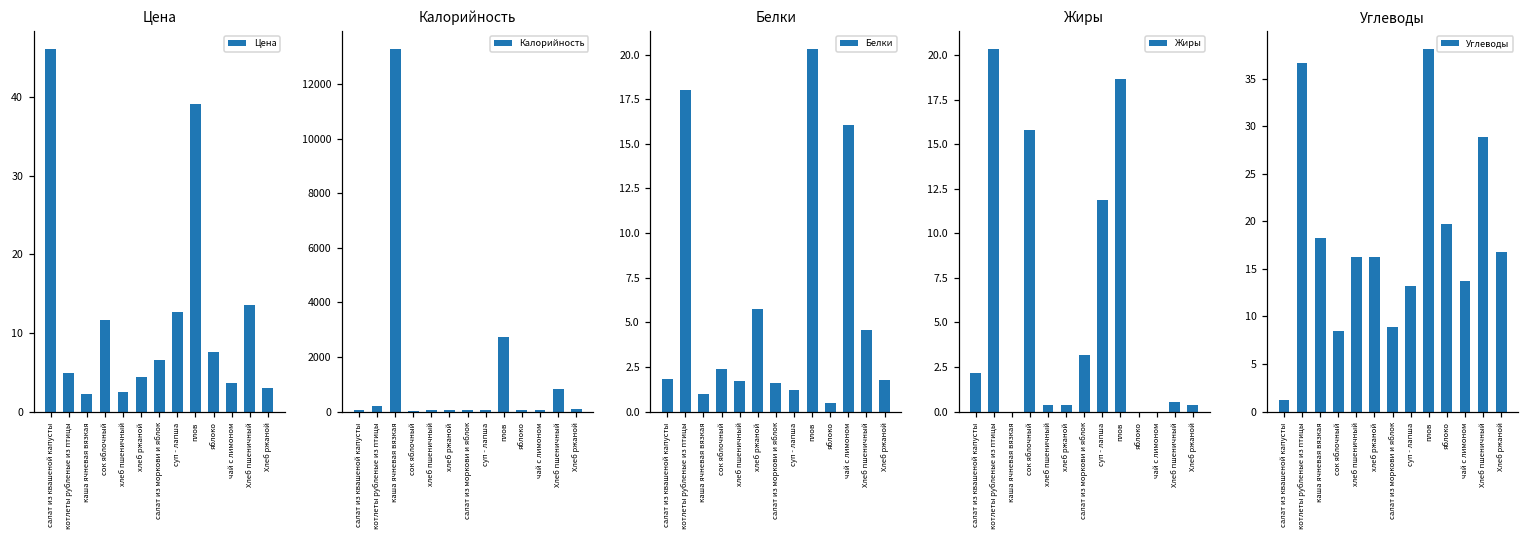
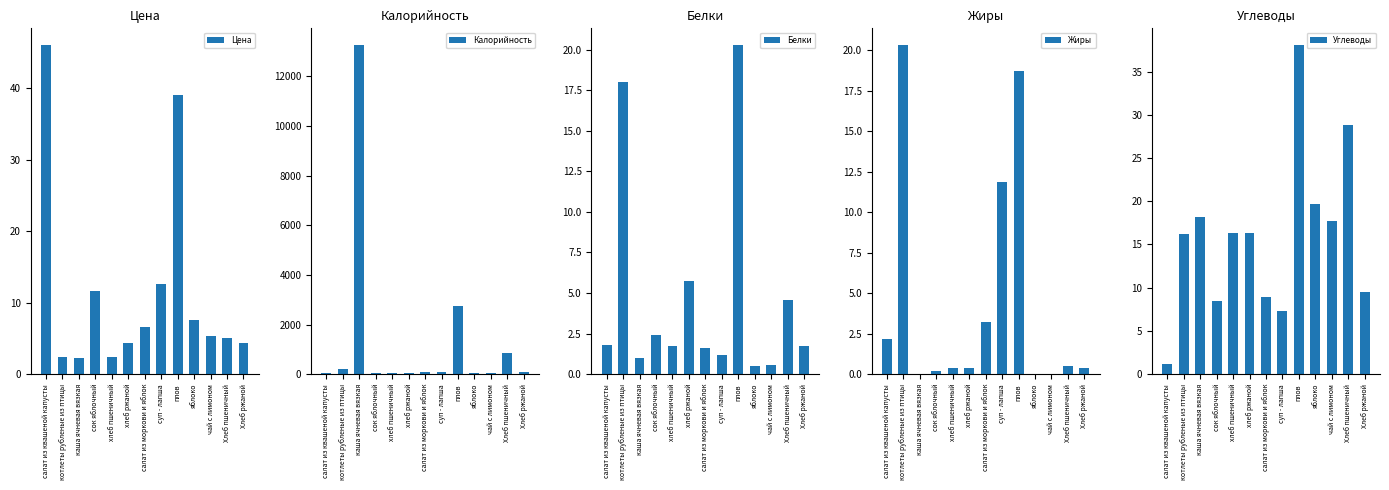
Цена, котлеты рубленые из птицы: 5 -> 2
Цена, чай с лимоном: 4 -> 5
Цена, Хлеб пшеничный: 14 -> 5
Цена, Хлеб ржаной: 3 -> 4
Белки, чай с лимоном: 16.1 -> 0.6
Жиры, сок яблочный: 15.8 -> 0.2
Углеводы, котлеты рубленые из птицы: 37 -> 16
Углеводы, суп - лапша: 13 -> 7
Углеводы, чай с лимоном: 14 -> 18
Углеводы, Хлеб ржаной: 17 -> 9
